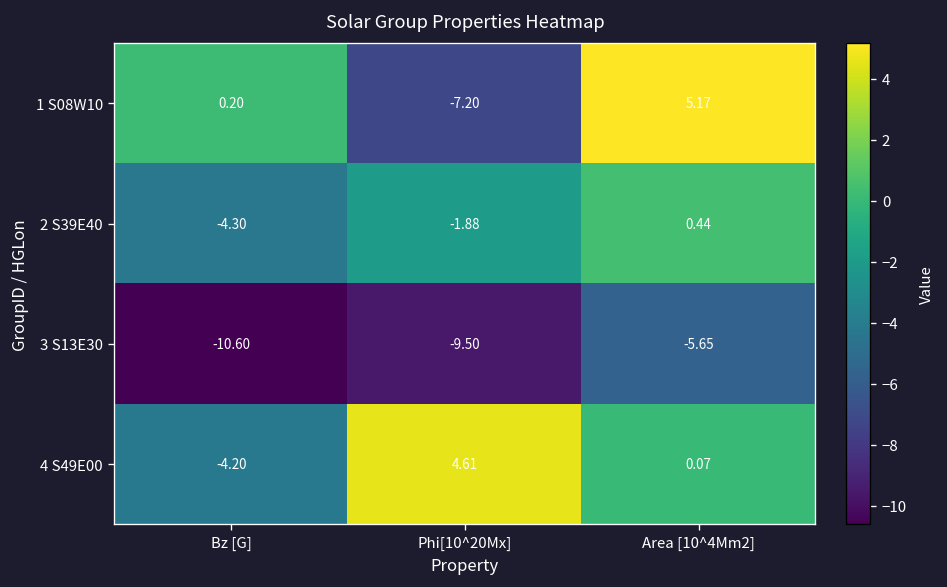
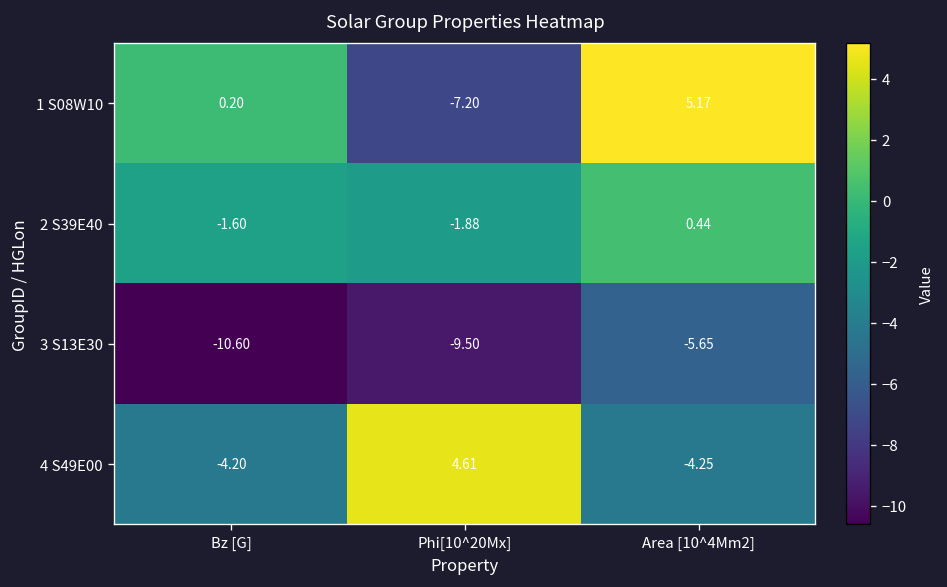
2 S39E40, Bz [G]: -4.30 -> -1.60
4 S49E00, Area [10^4Mm2]: 0.07 -> -4.25
